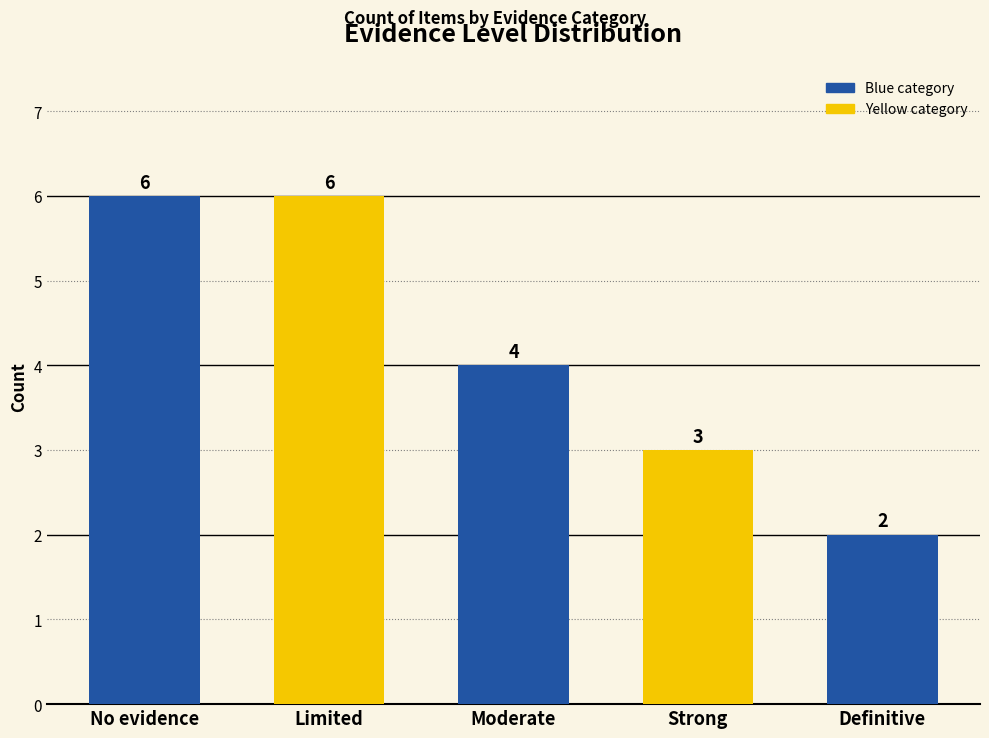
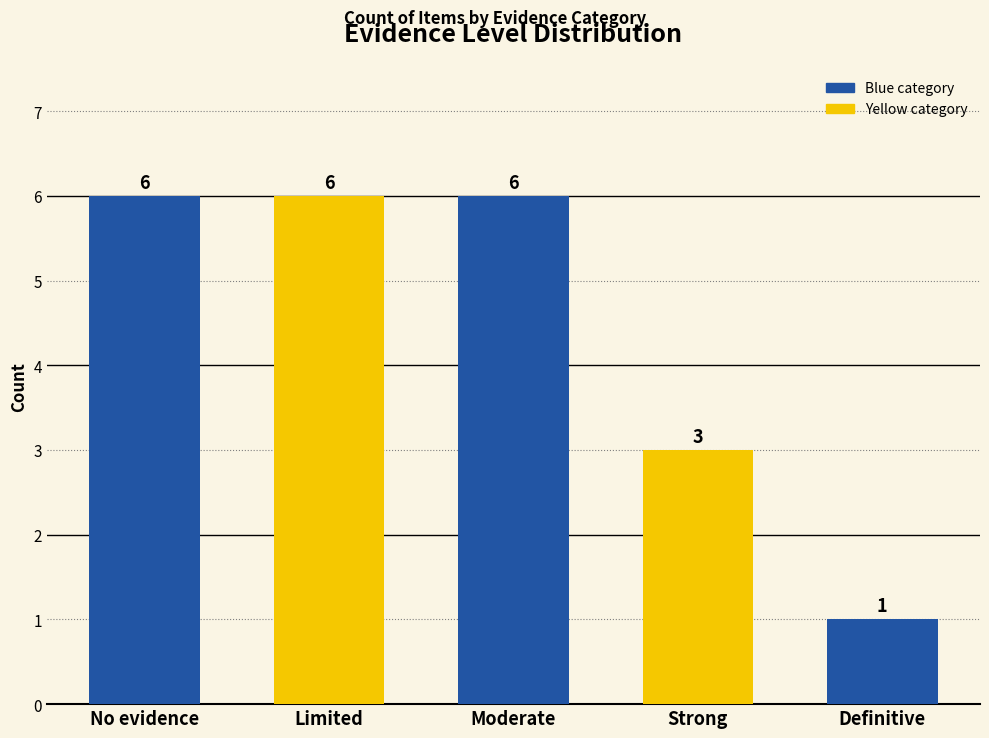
Moderate: 4 -> 6
Definitive: 2 -> 1
